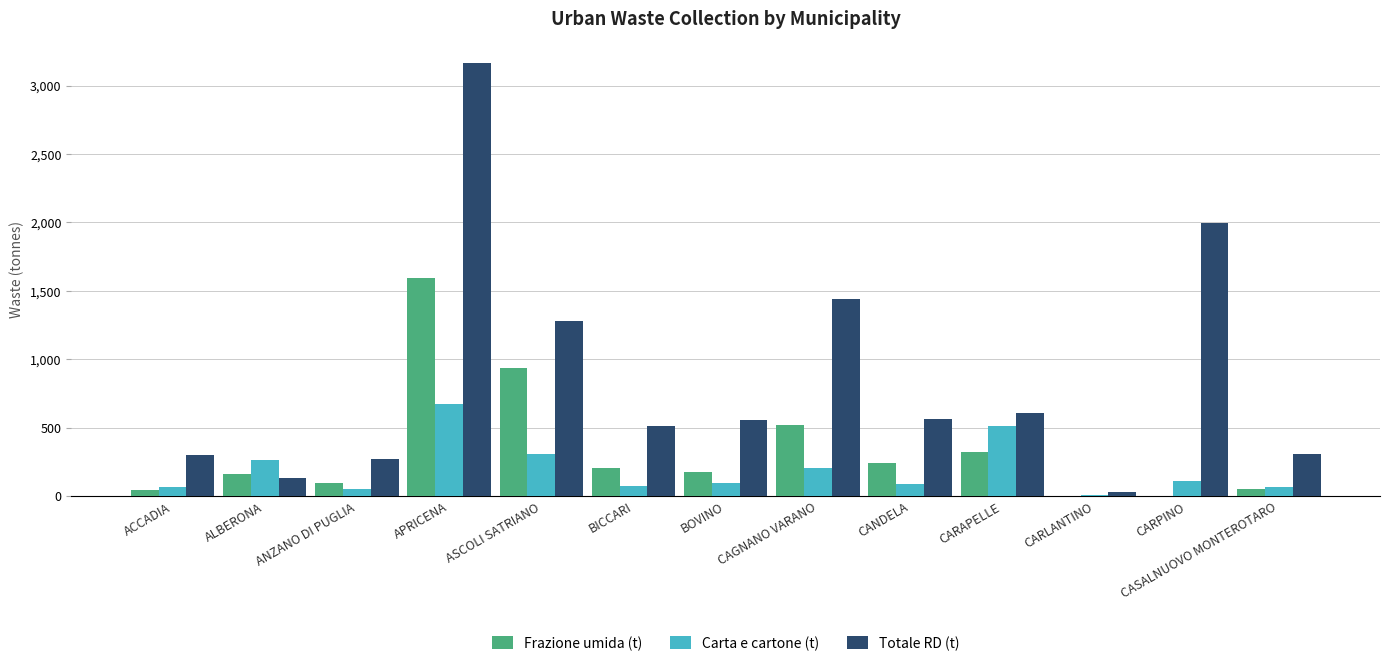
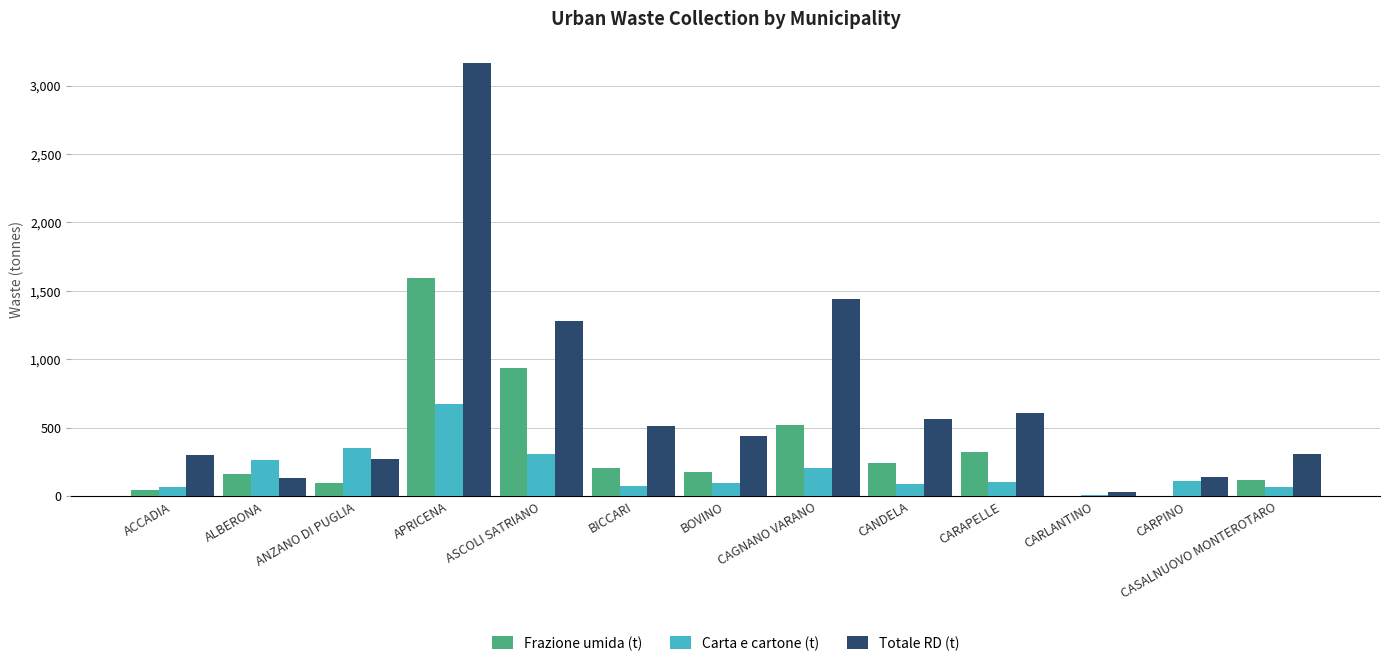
Carta e cartone (t), ANZANO DI PUGLIA: 50 -> 350
Totale RD (t), BOVINO: 550 -> 440
Carta e cartone (t), CARAPELLE: 510 -> 100
Totale RD (t), CARPINO: 2,000 -> 140
Frazione umida (t), CASALNUOVO MONTEROTARO: 50 -> 120
